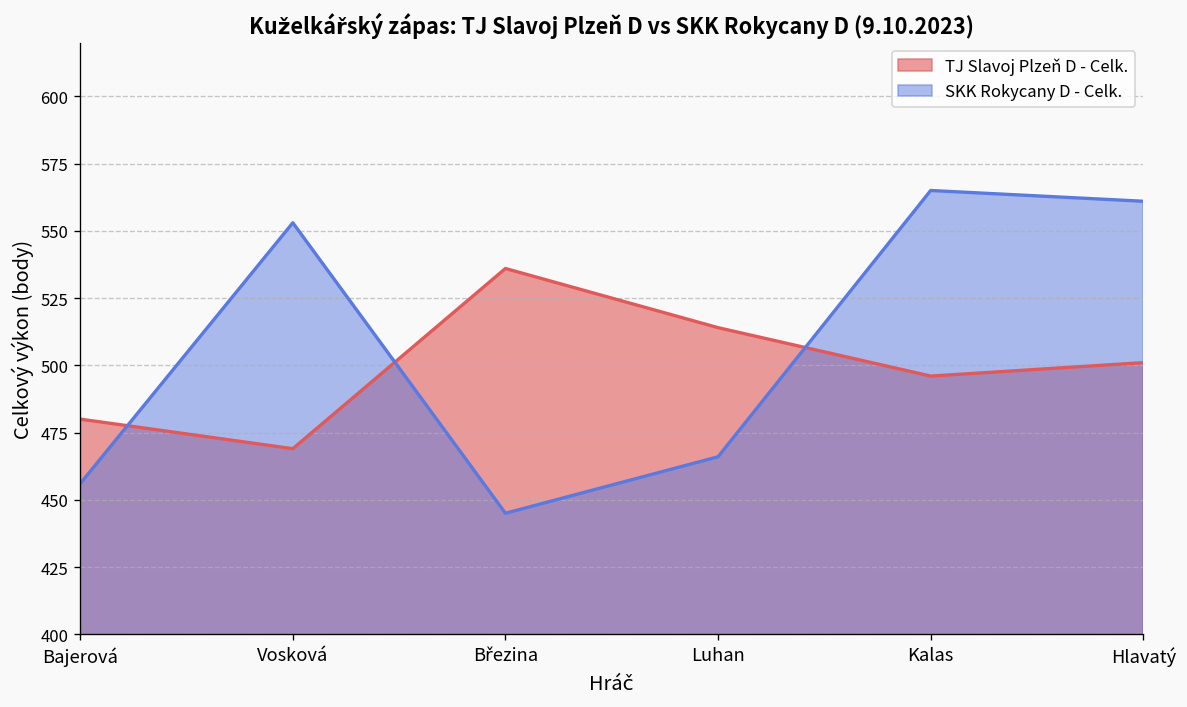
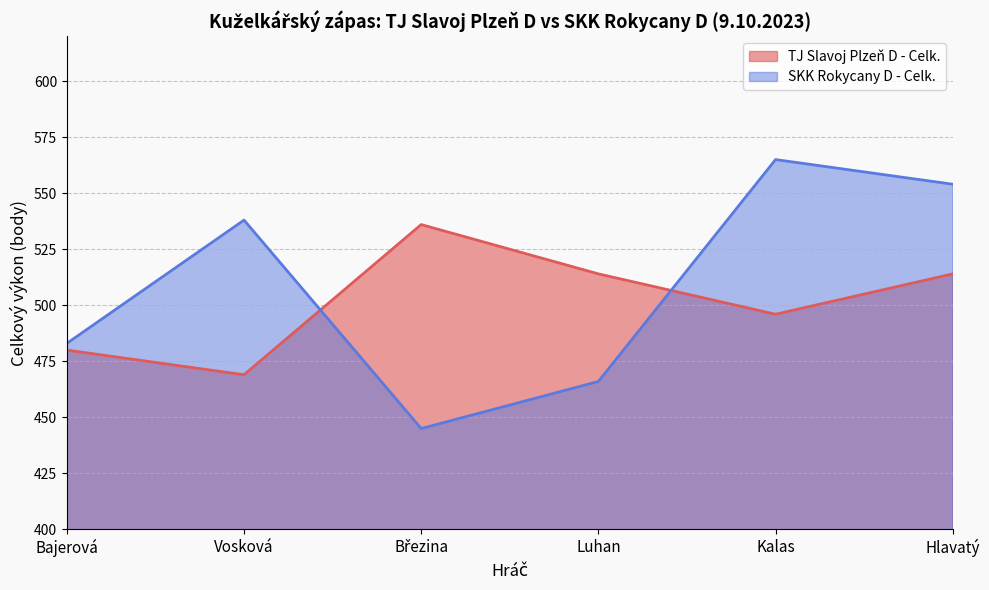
SKK Rokycany D - Celk., Bajerová: 456 -> 483
SKK Rokycany D - Celk., Vosková: 553 -> 538
TJ Slavoj Plzeň D - Celk., Hlavatý: 501 -> 514
SKK Rokycany D - Celk., Hlavatý: 561 -> 554
